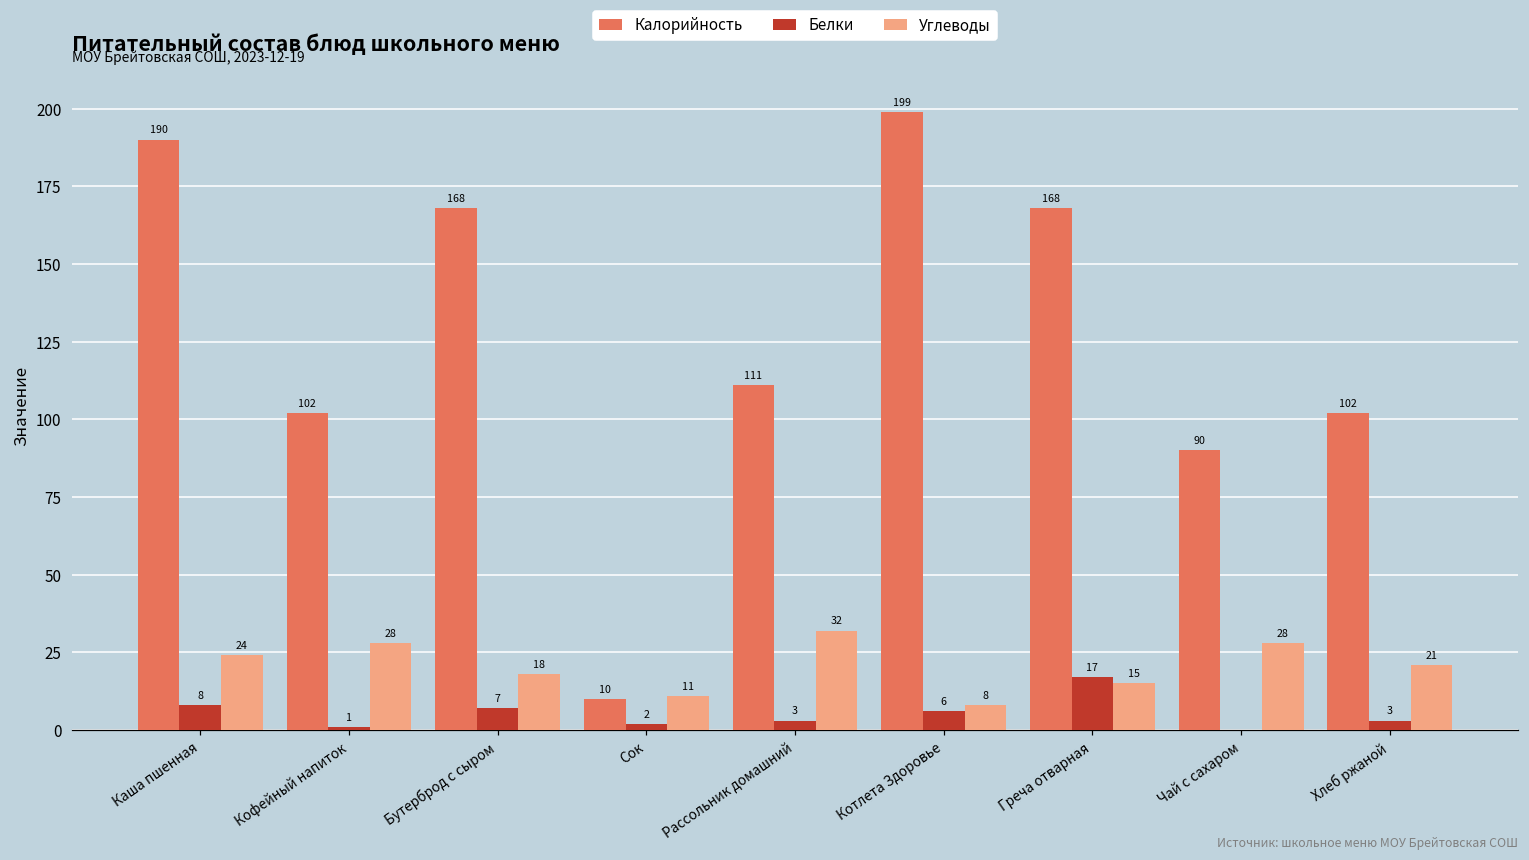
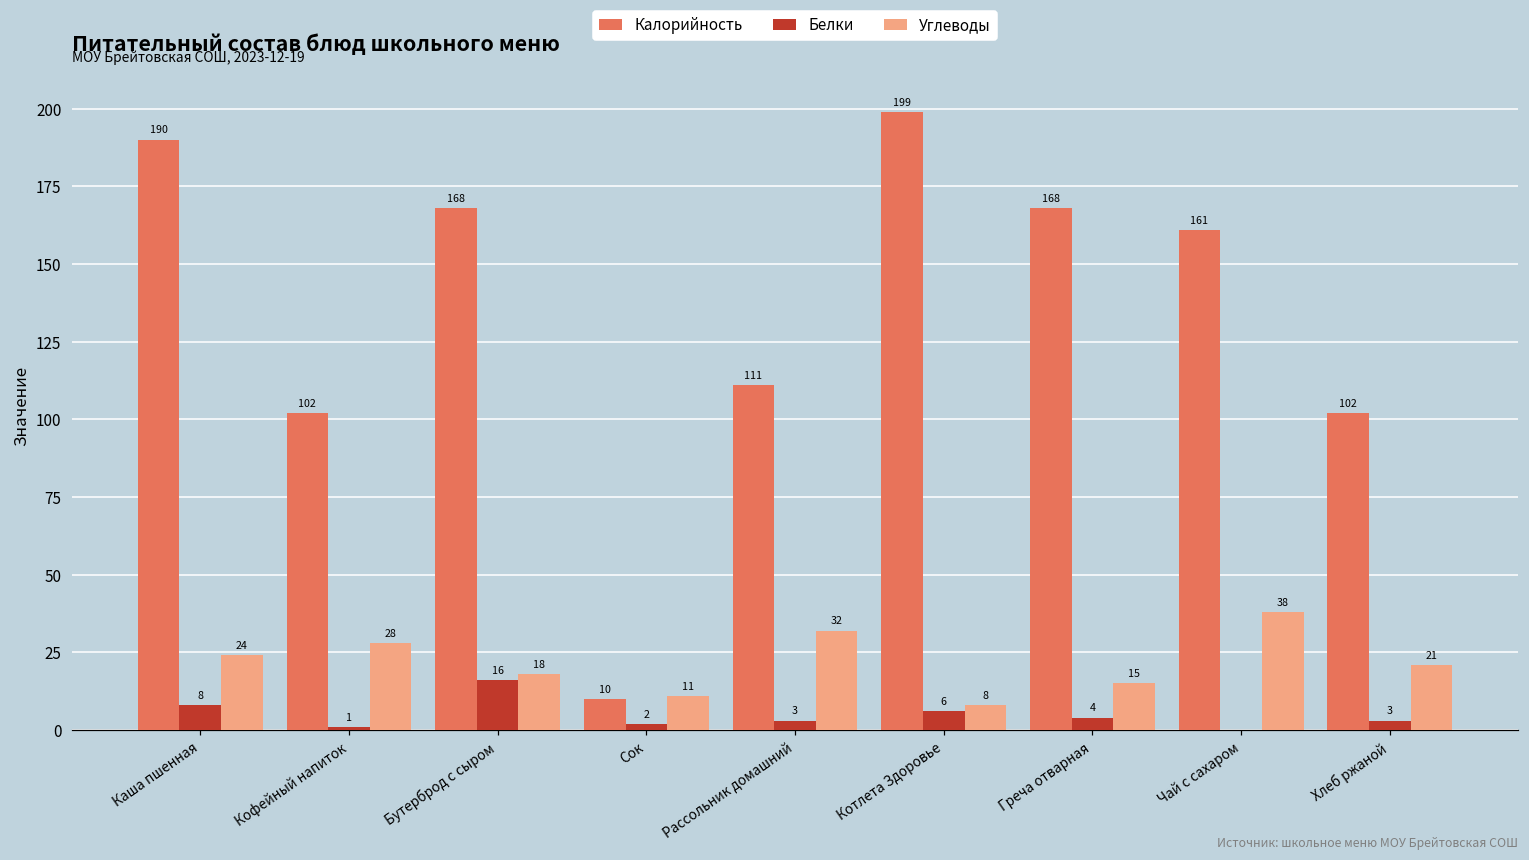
Белки, Бутерброд с сыром: 7 -> 16
Белки, Греча отварная: 17 -> 4
Калорийность, Чай с сахаром: 90 -> 161
Углеводы, Чай с сахаром: 28 -> 38
